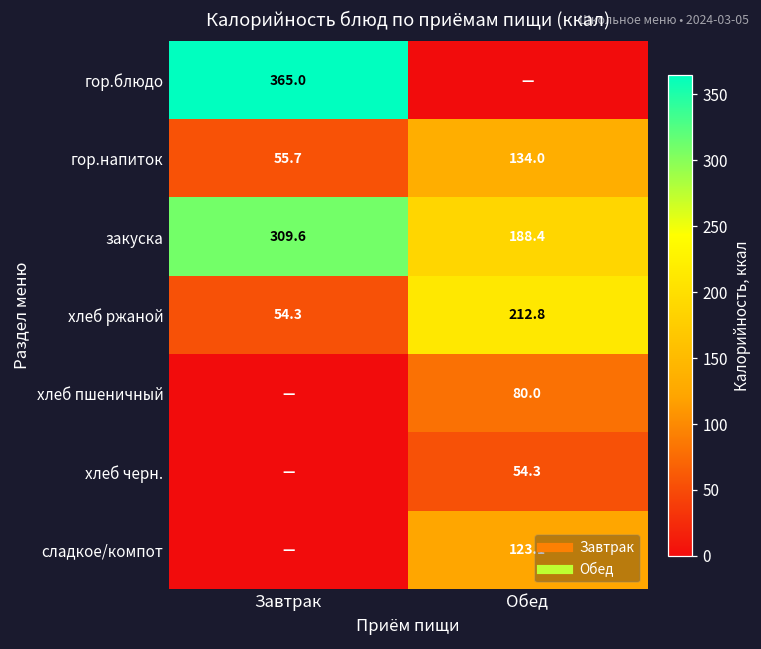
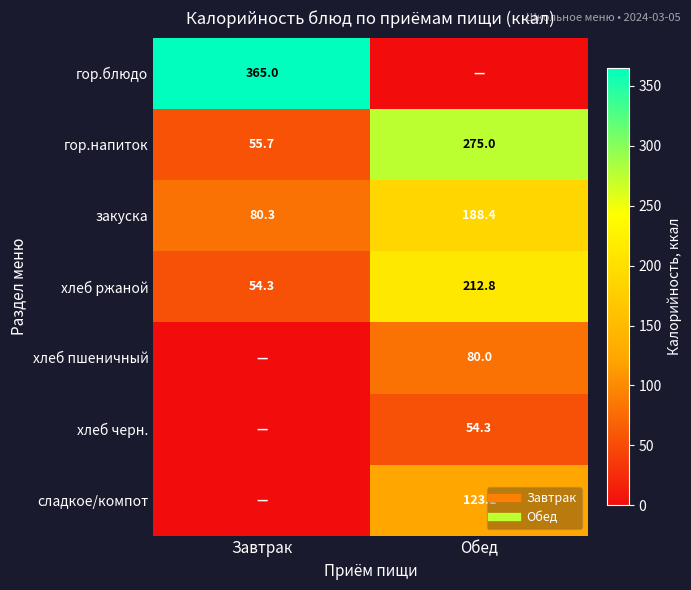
гор.напиток, Обед: 134.0 -> 275.0
закуска, Завтрак: 309.6 -> 80.3
